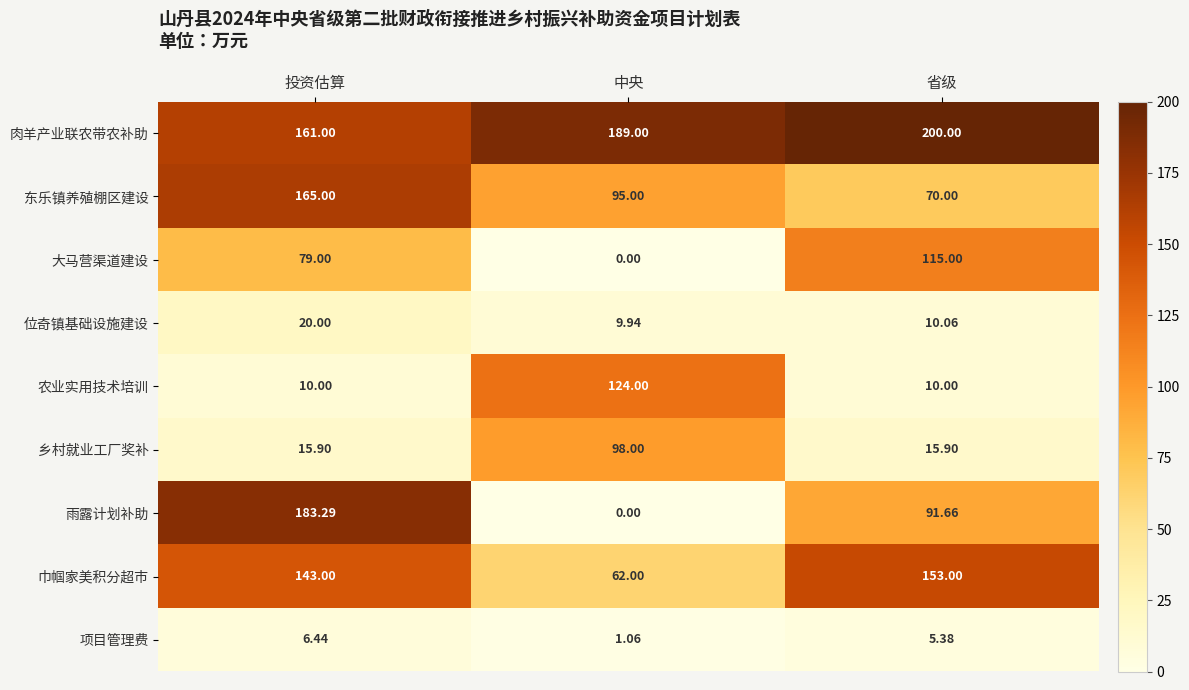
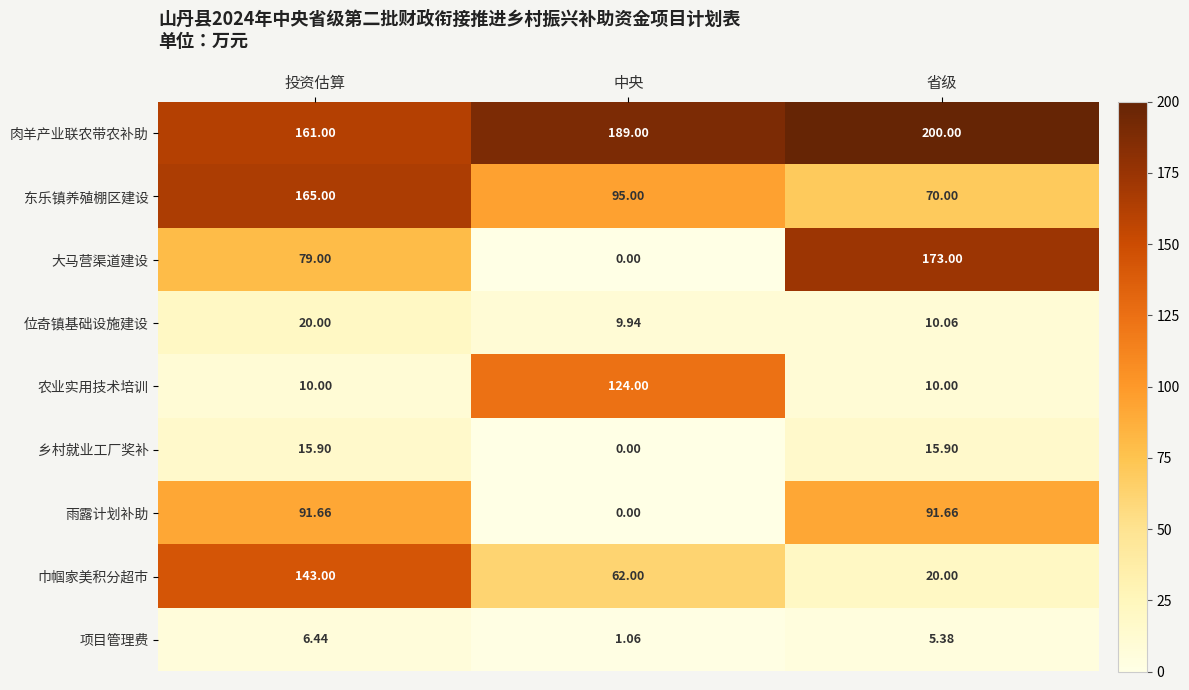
大马营渠道建设, 省级: 115.00 -> 173.00
乡村就业工厂奖补, 中央: 98.00 -> 0.00
雨露计划补助, 投资估算: 183.29 -> 91.66
巾帼家美积分超市, 省级: 153.00 -> 20.00
